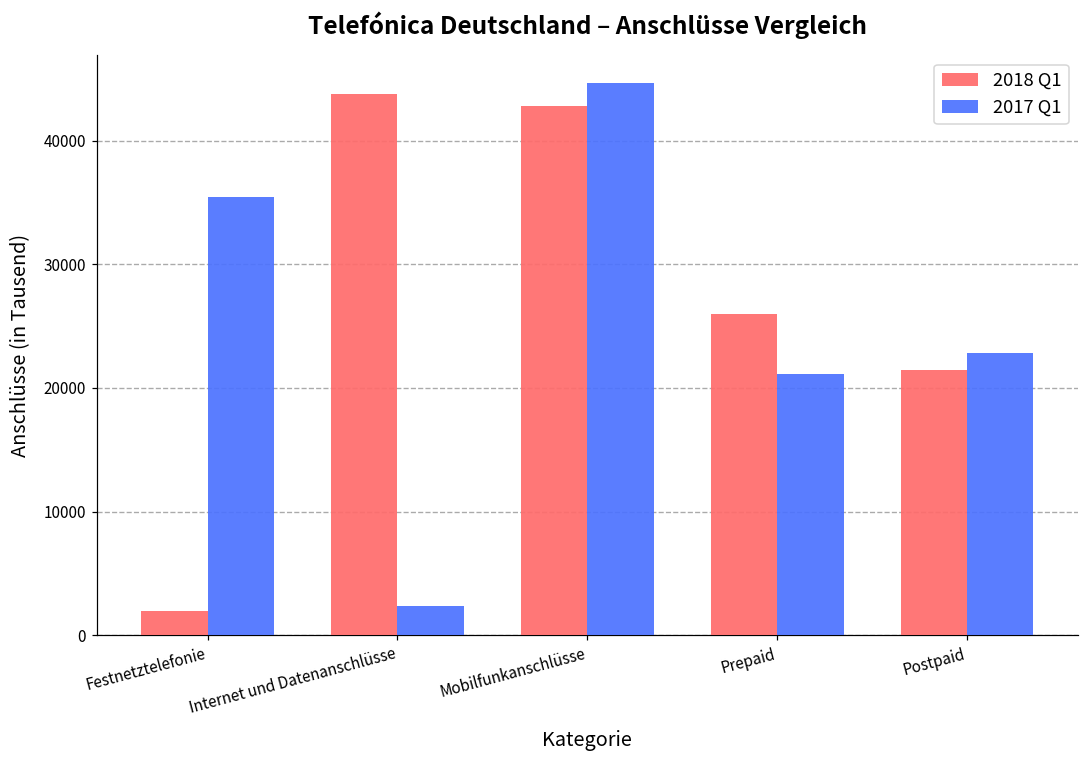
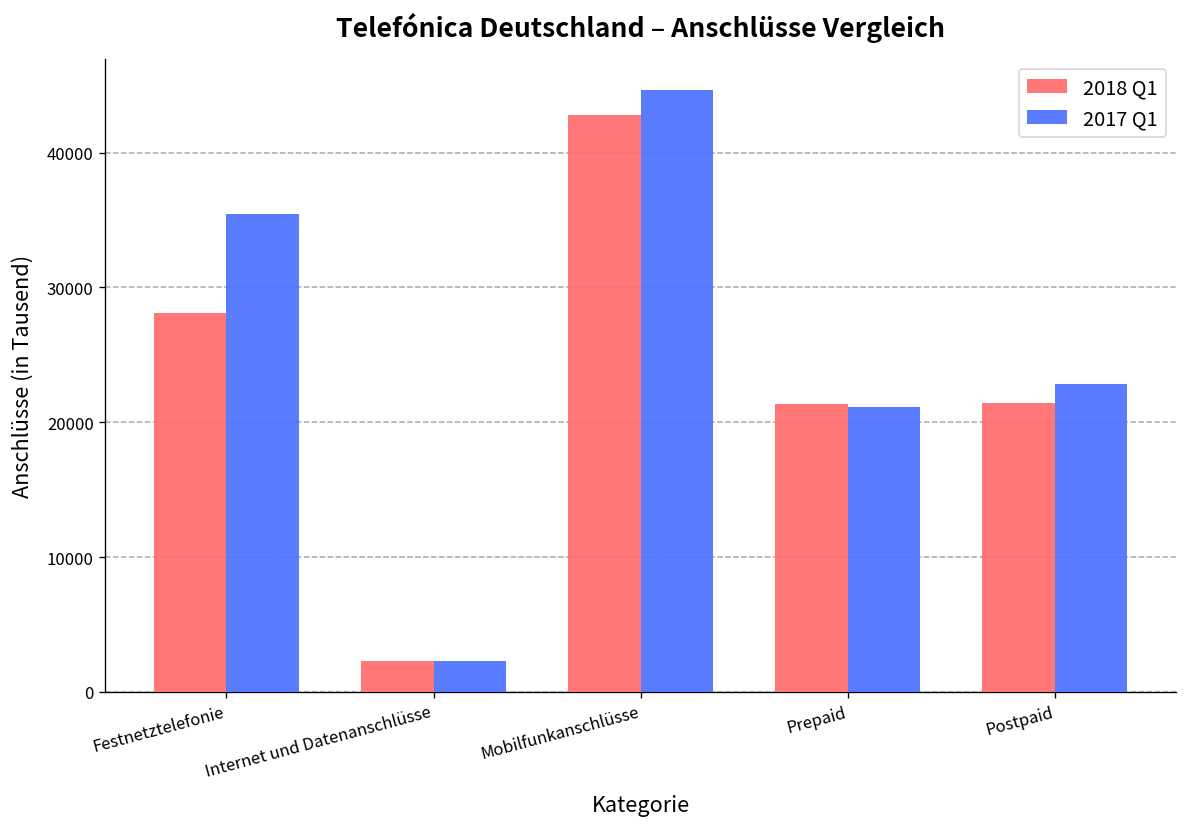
2018 Q1, Festnetztelefonie: 2000 -> 28100
2018 Q1, Internet und Datenanschlüsse: 43800 -> 2300
2018 Q1, Prepaid: 25900 -> 21300
